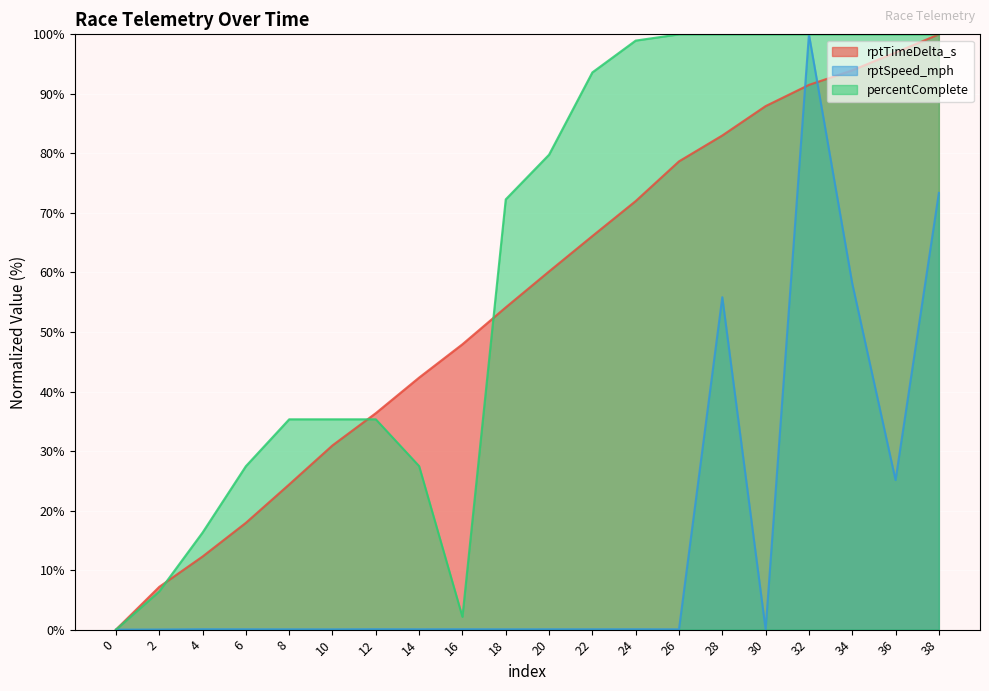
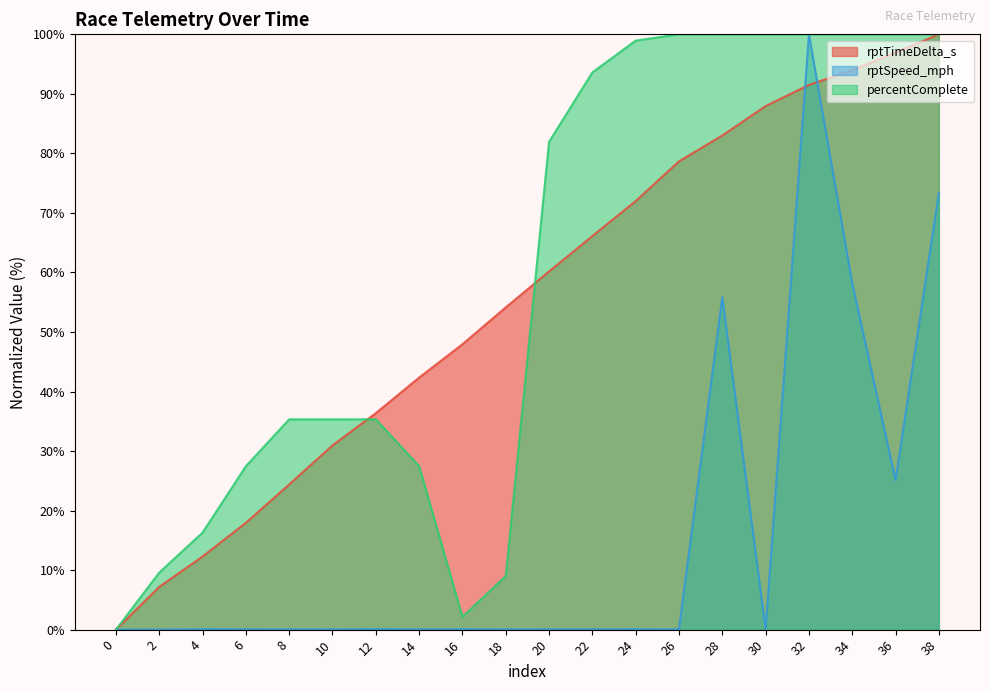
percentComplete, 2: 6% -> 10%
percentComplete, 18: 72% -> 9%
percentComplete, 20: 80% -> 82%
